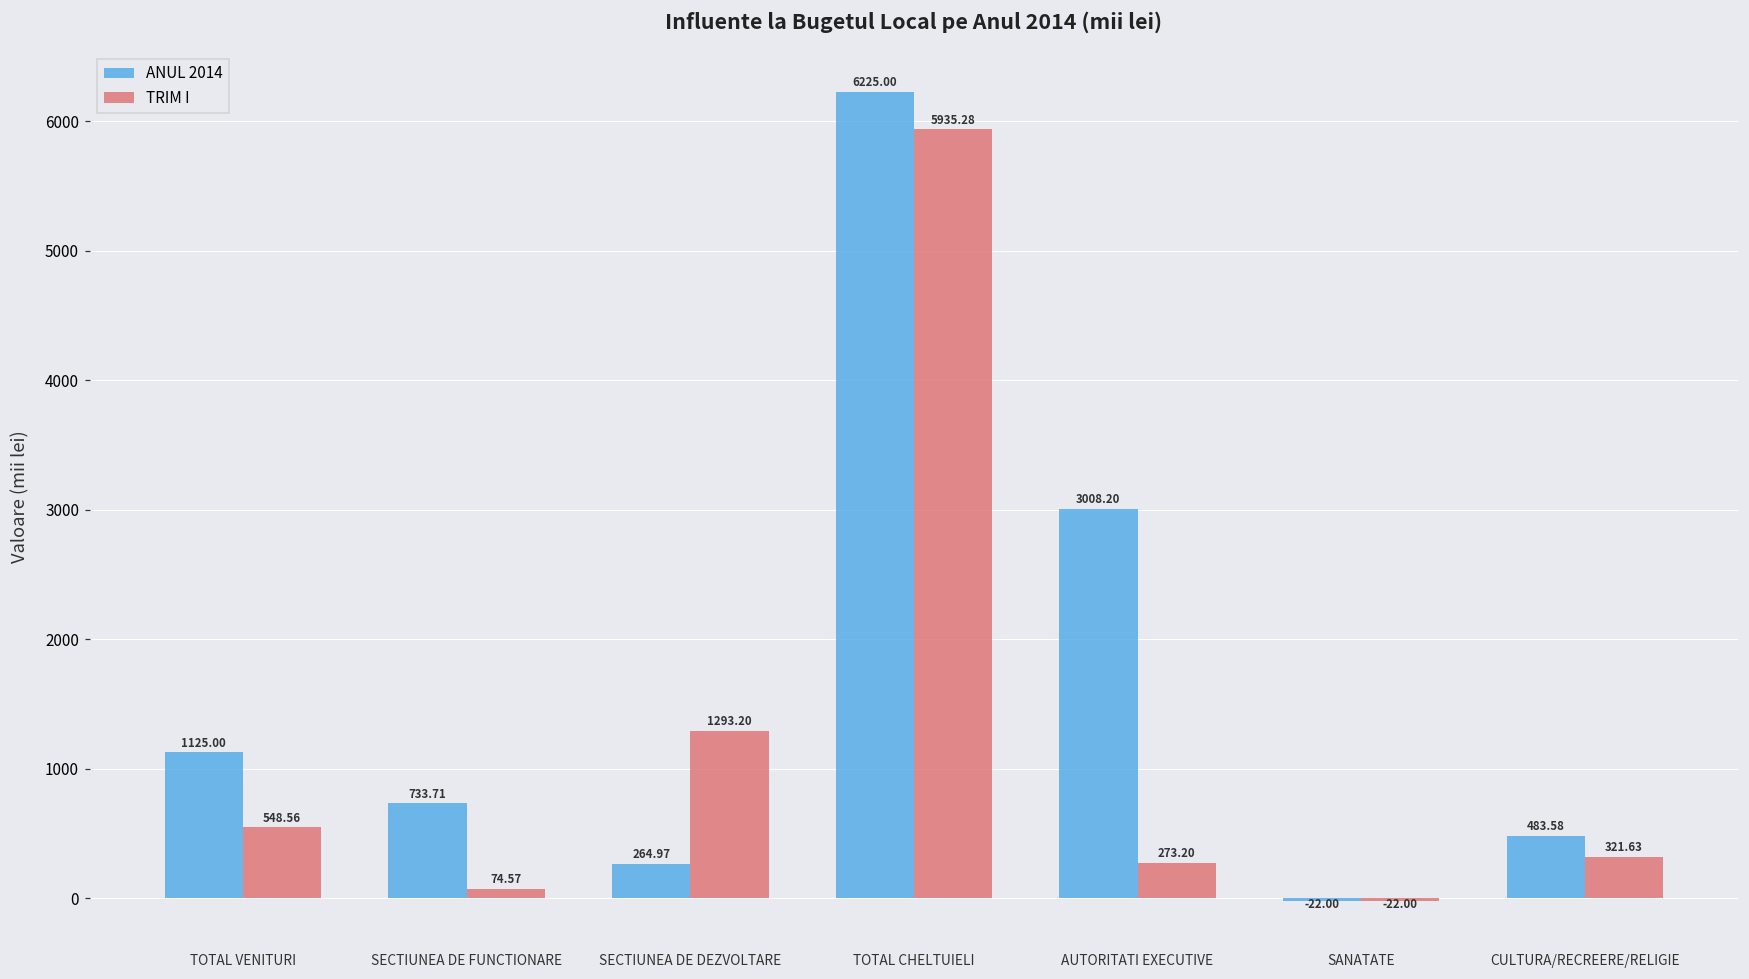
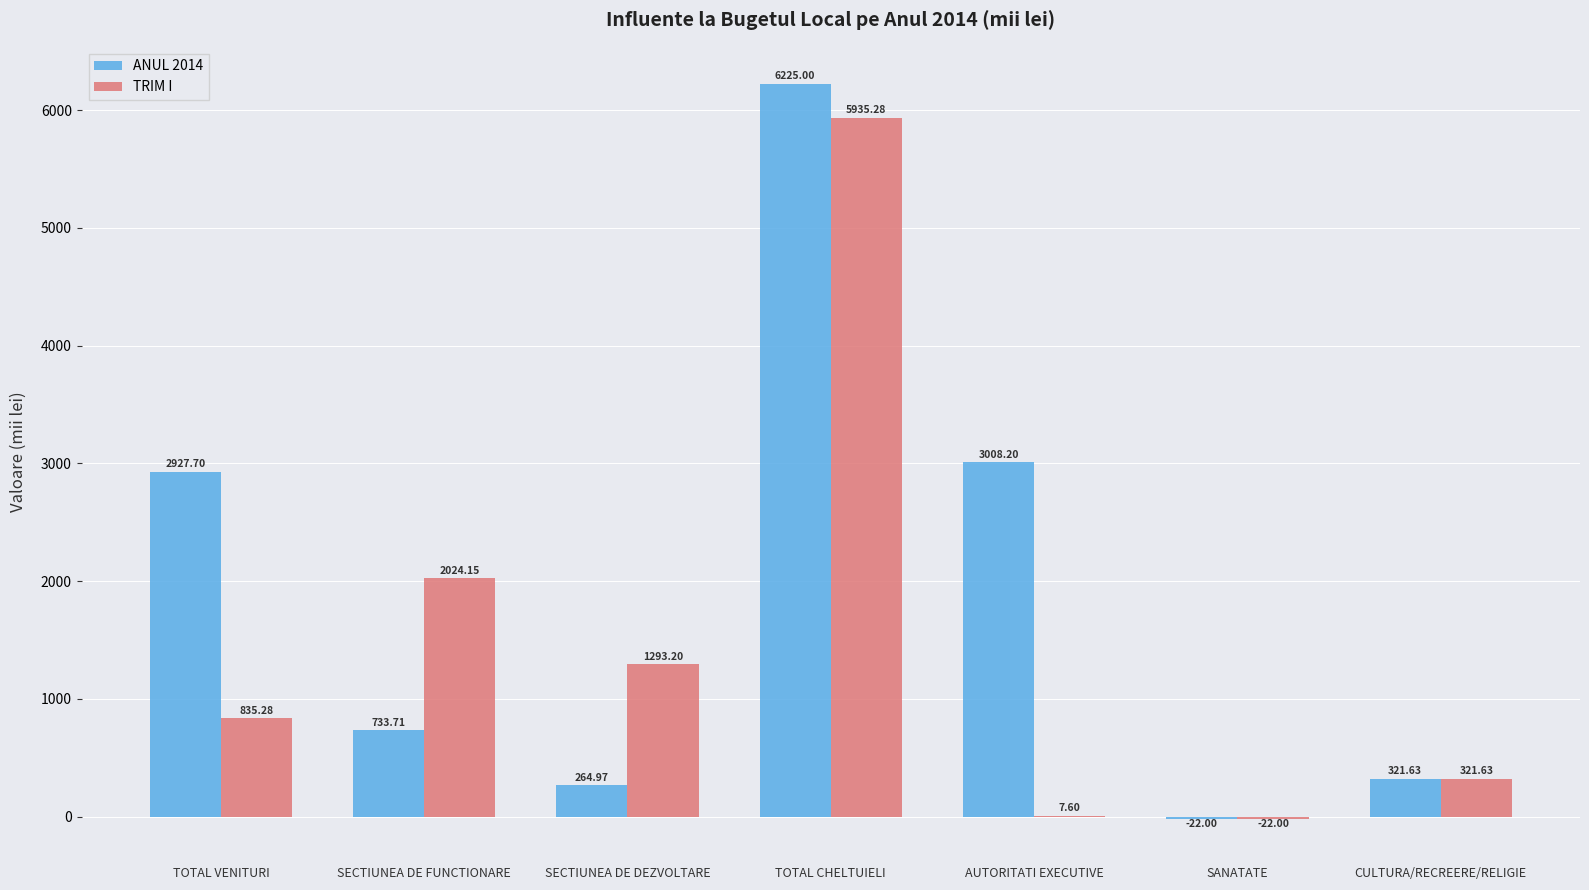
ANUL 2014, TOTAL VENITURI: 1125.00 -> 2927.70
TRIM I, TOTAL VENITURI: 548.56 -> 835.28
TRIM I, SECTIUNEA DE FUNCTIONARE: 74.57 -> 2024.15
TRIM I, AUTORITATI EXECUTIVE: 273.20 -> 7.60
ANUL 2014, CULTURA/RECREERE/RELIGIE: 483.58 -> 321.63
